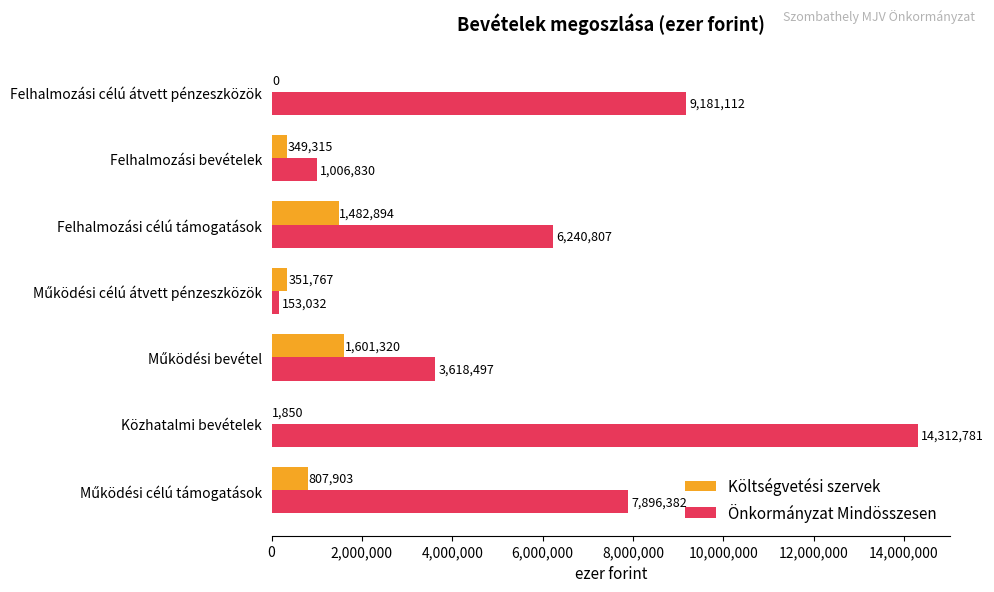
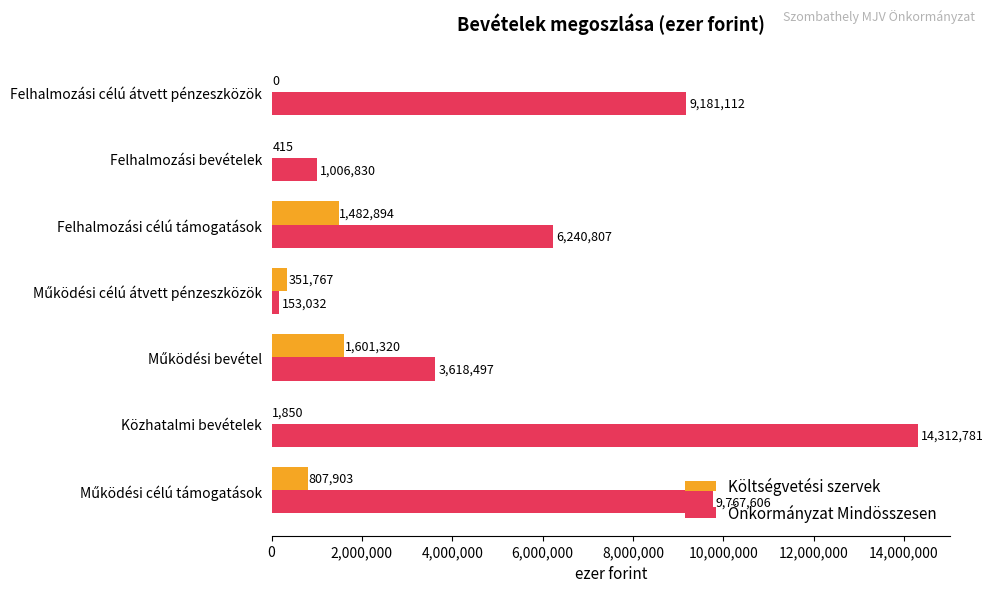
Költségvetési szervek, Felhalmozási bevételek: 349,315 -> 415
Önkormányzat Mindösszesen, Működési célú támogatások: 7,896,382 -> 9,767,606
